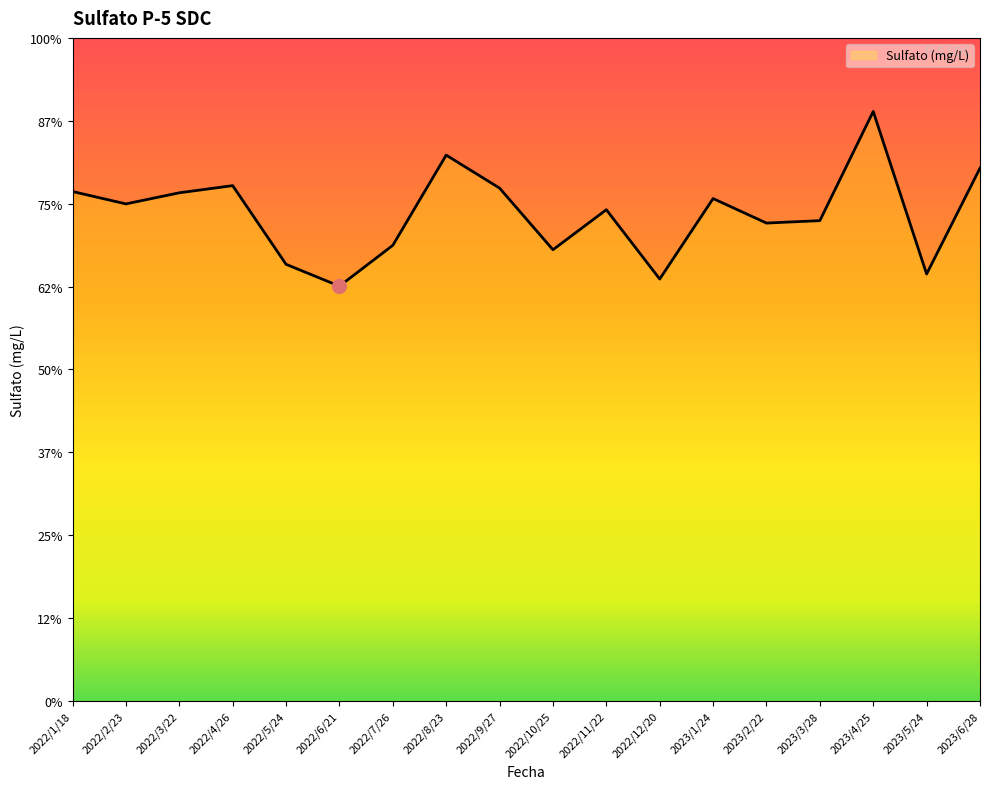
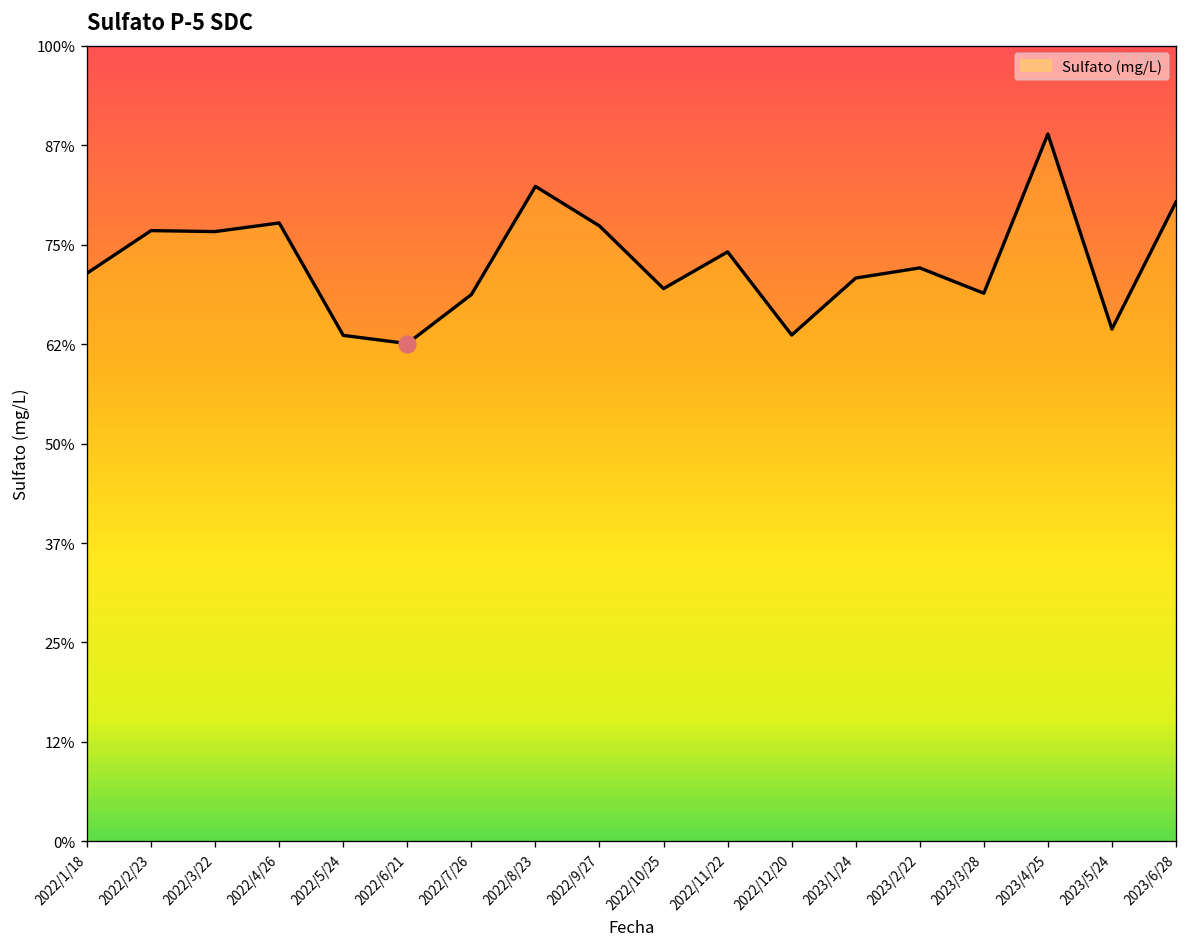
Sulfato (mg/L), 2022/1/18: 77% -> 71%
Sulfato (mg/L), 2022/2/23: 75% -> 77%
Sulfato (mg/L), 2022/5/24: 66% -> 64%
Sulfato (mg/L), 2022/10/25: 68% -> 69%
Sulfato (mg/L), 2023/1/24: 76% -> 71%
Sulfato (mg/L), 2023/3/28: 72% -> 69%
